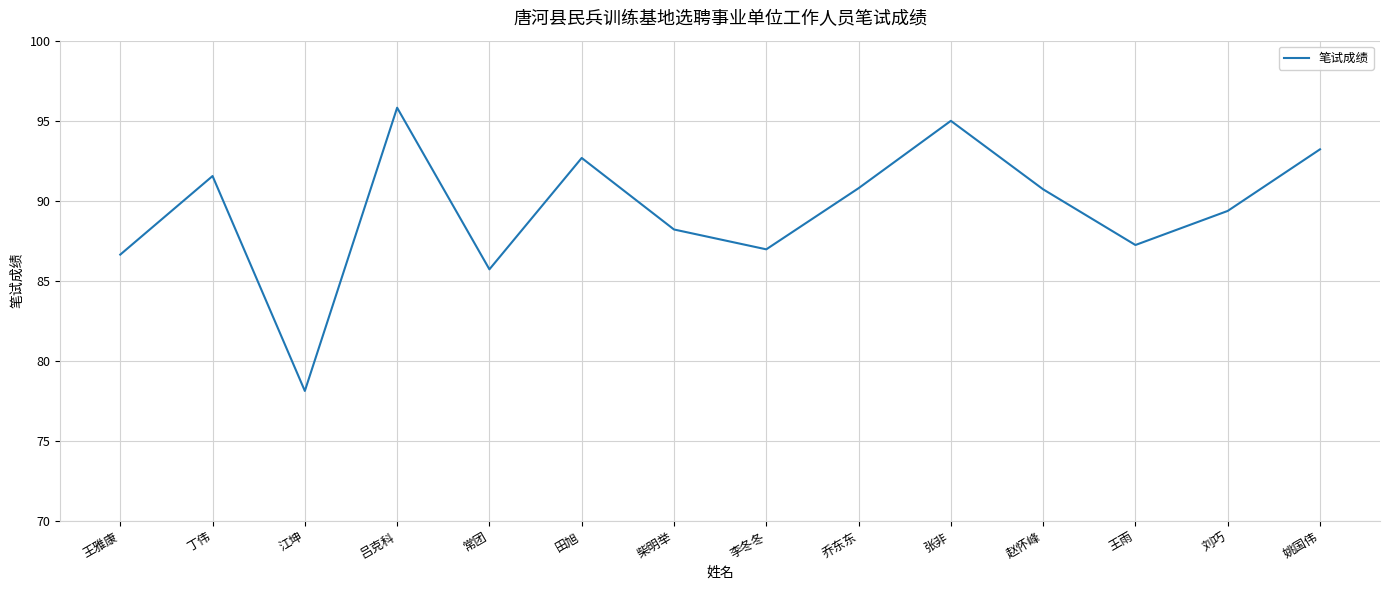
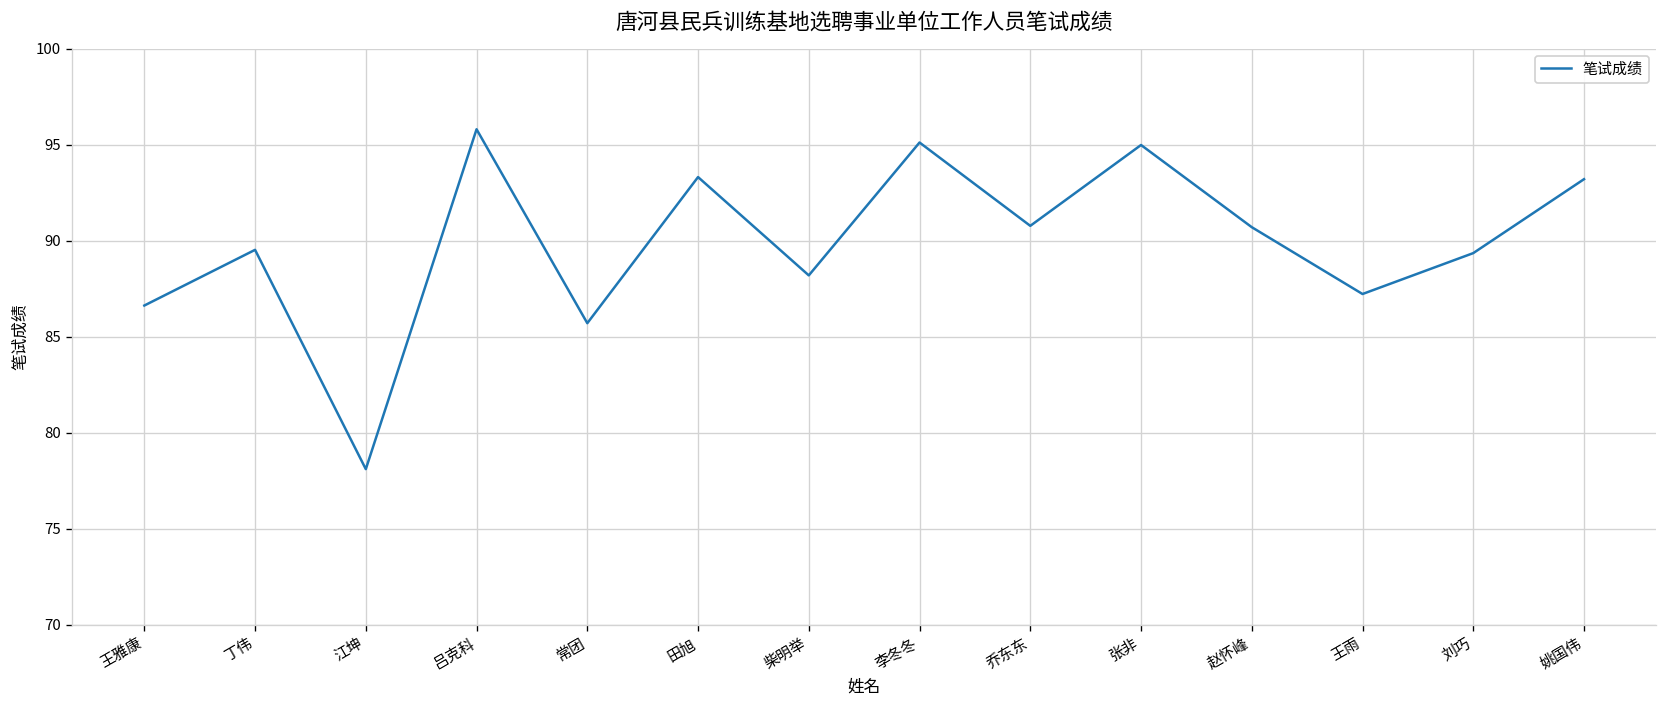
丁伟: 91.5 -> 89.5
田旭: 92.7 -> 93.3
李冬冬: 87.0 -> 95.1
